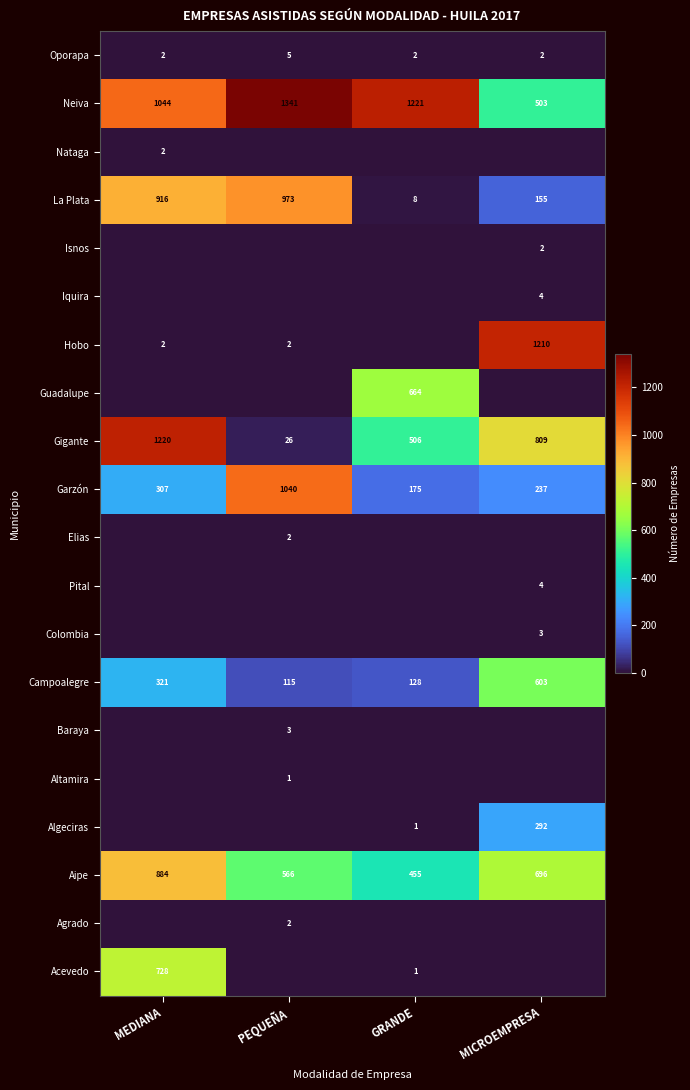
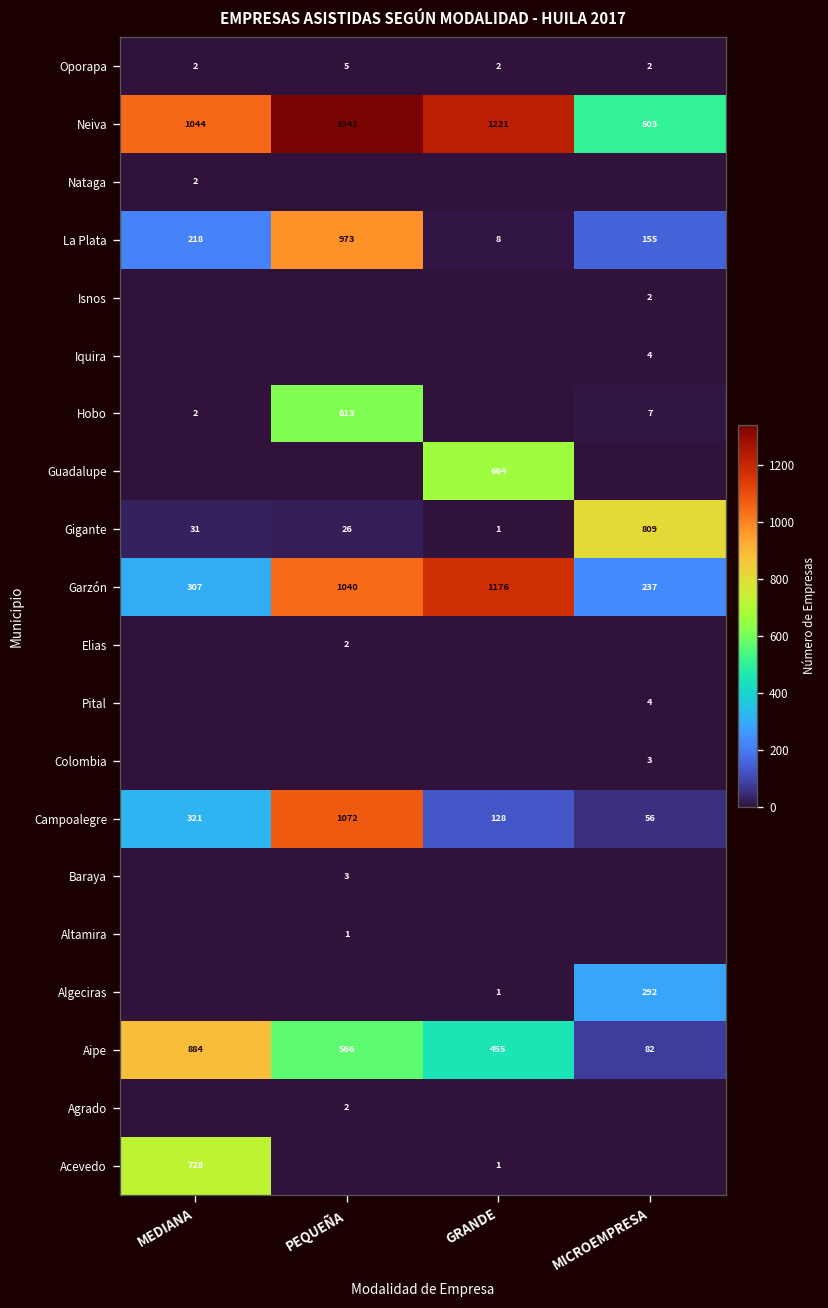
La Plata, MEDIANA: 916 -> 218
Hobo, PEQUEÑA: 2 -> 613
Hobo, MICROEMPRESA: 1210 -> 7
Gigante, MEDIANA: 1220 -> 31
Gigante, GRANDE: 506 -> 1
Garzón, GRANDE: 175 -> 1176
Campoalegre, PEQUEÑA: 115 -> 1072
Campoalegre, MICROEMPRESA: 603 -> 56
Aipe, MICROEMPRESA: 696 -> 82
